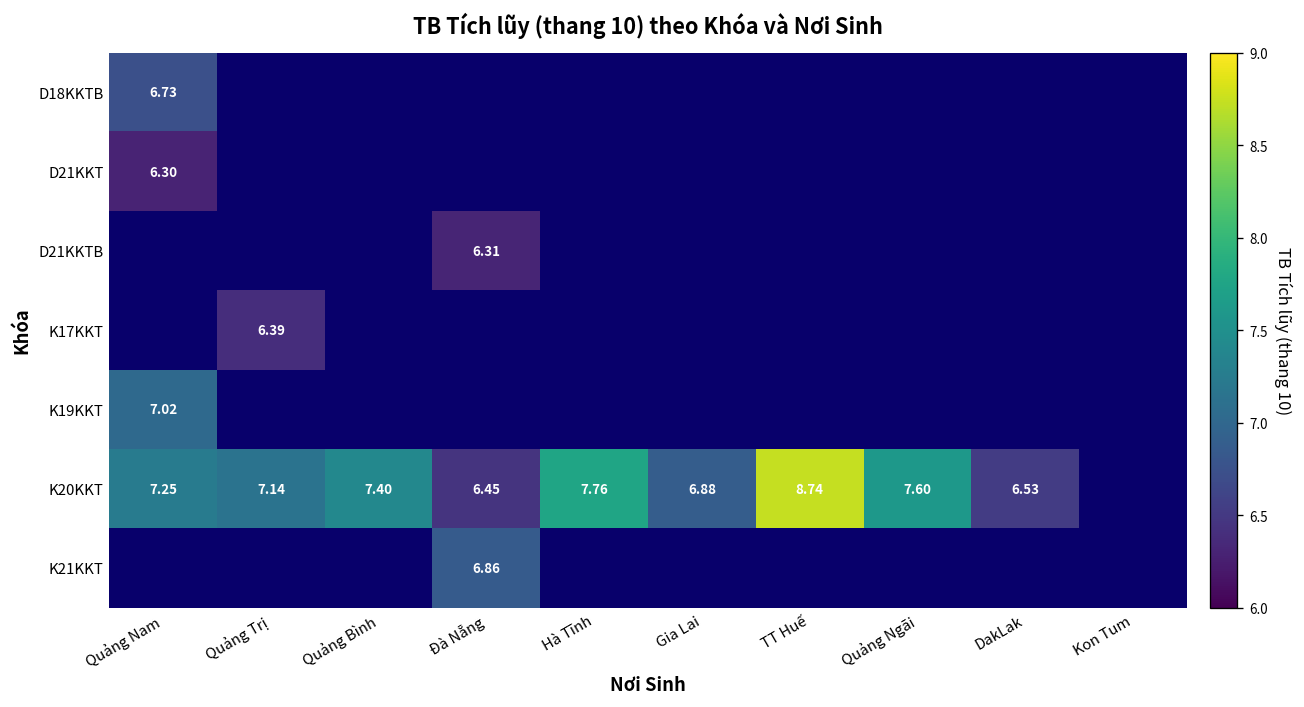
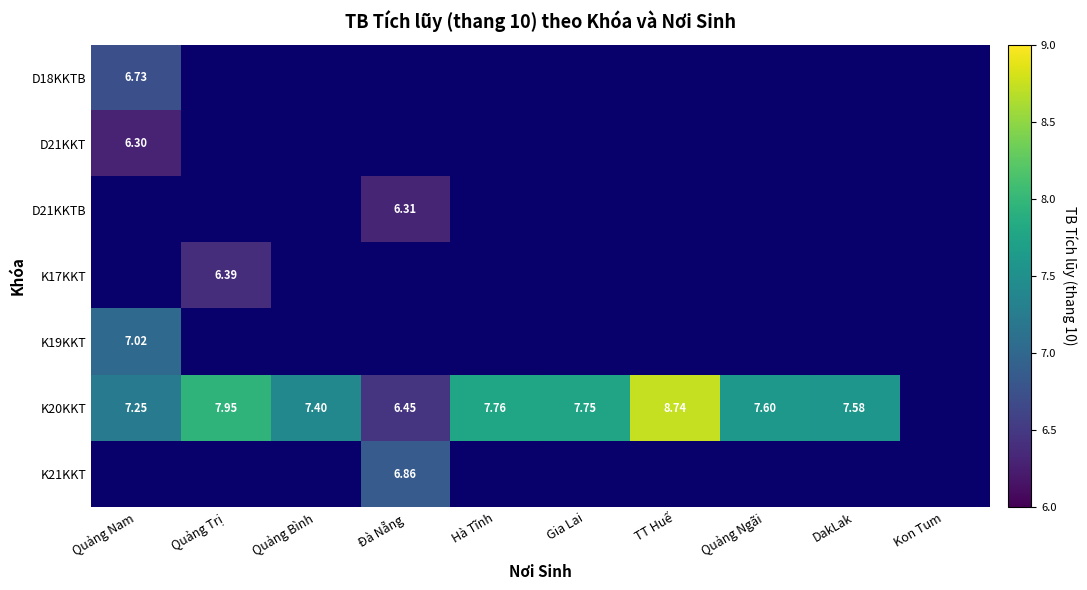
K20KKT, Quảng Trị: 7.14 -> 7.95
K20KKT, Gia Lai: 6.88 -> 7.75
K20KKT, DakLak: 6.53 -> 7.58
